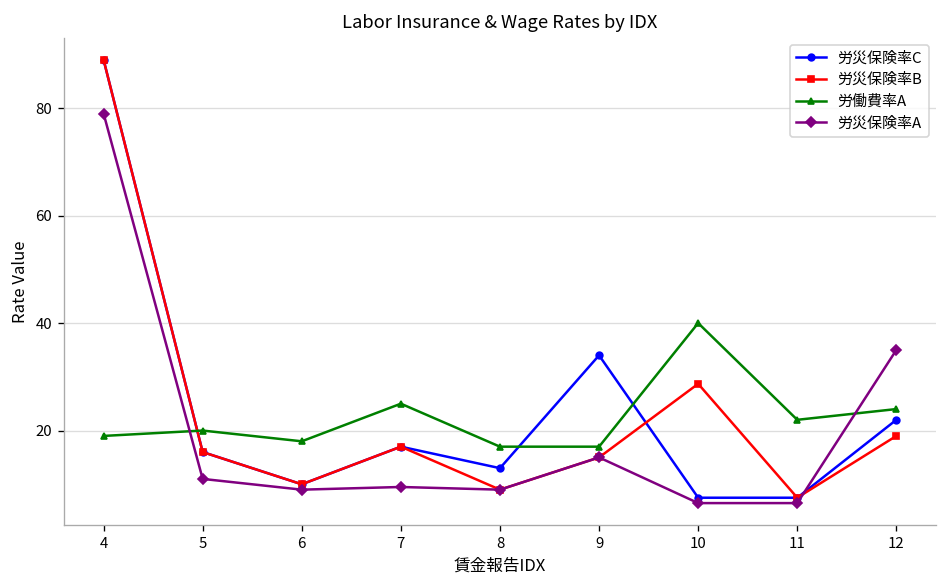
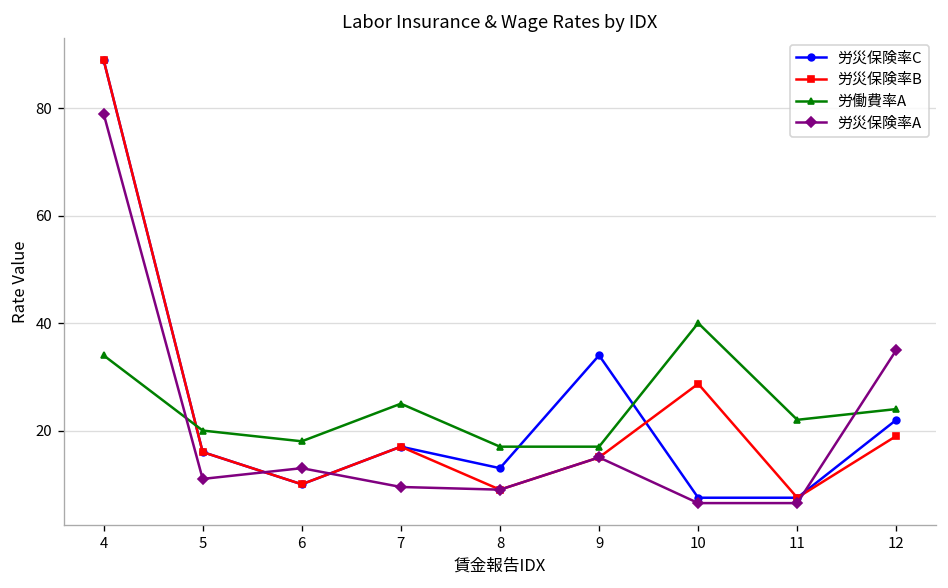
労働費率A, 4: 19 -> 34
労災保険率A, 6: 9 -> 13
